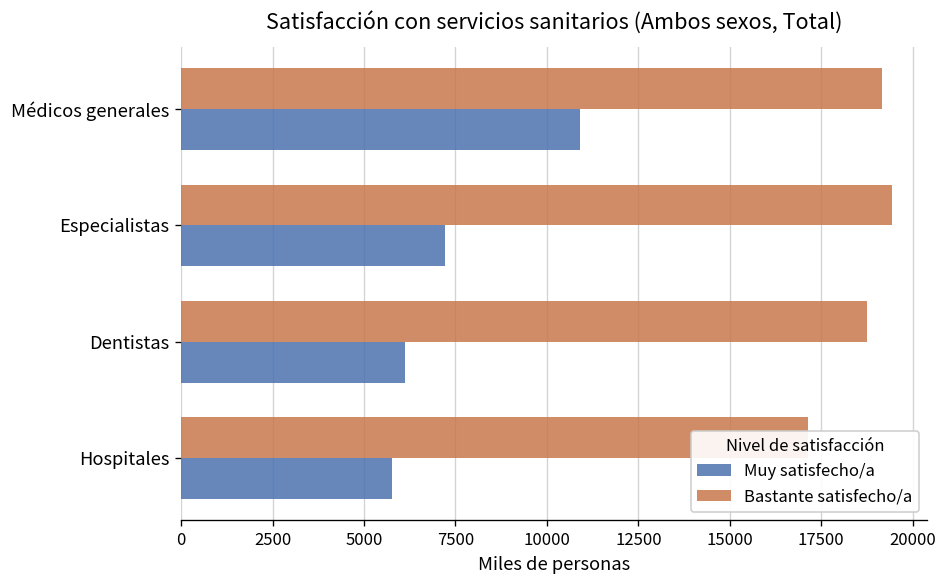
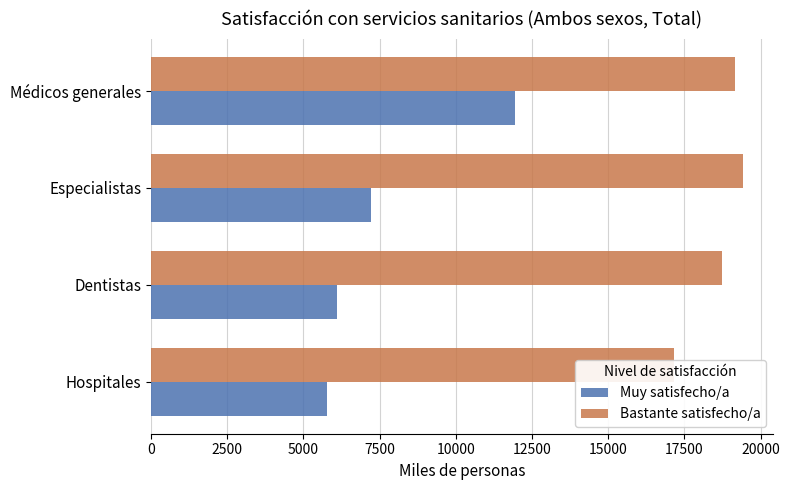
Muy satisfecho/a, Médicos generales: 10900 -> 11900
